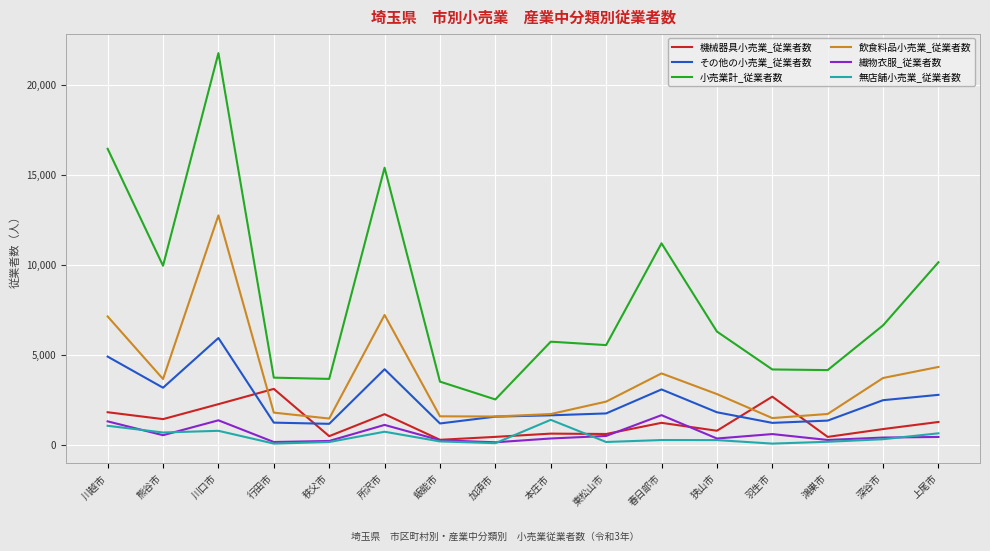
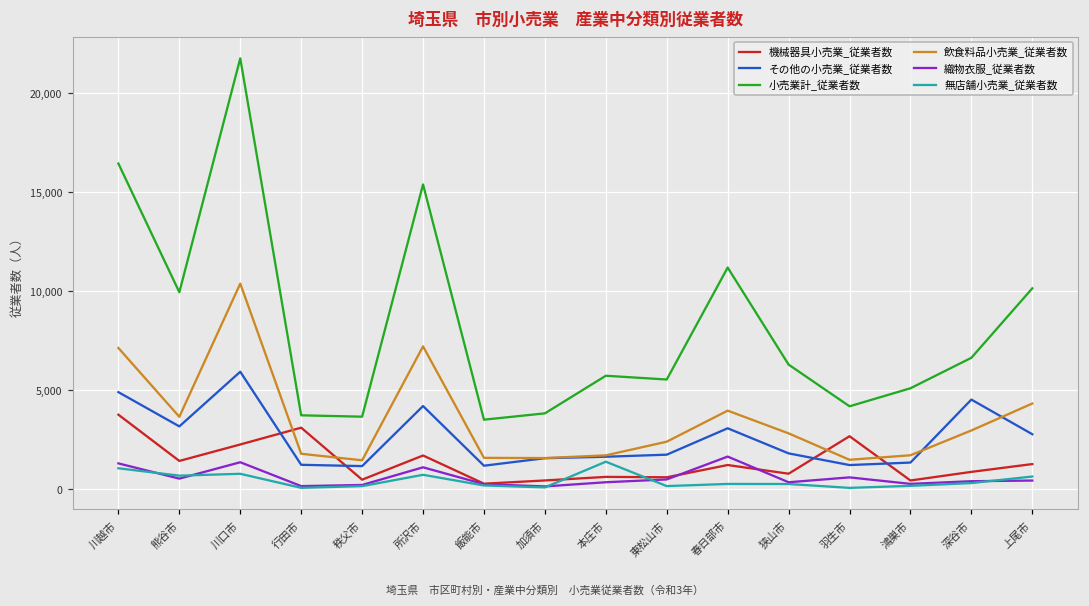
機械器具小売業_従業者数, 川越市: 1,800 -> 3,800
飲食料品小売業_従業者数, 川口市: 12,700 -> 10,400
小売業計_従業者数, 加須市: 2,500 -> 3,800
小売業計_従業者数, 鴻巣市: 4,200 -> 5,100
その他の小売業_従業者数, 深谷市: 2,500 -> 4,500
飲食料品小売業_従業者数, 深谷市: 3,700 -> 3,000
